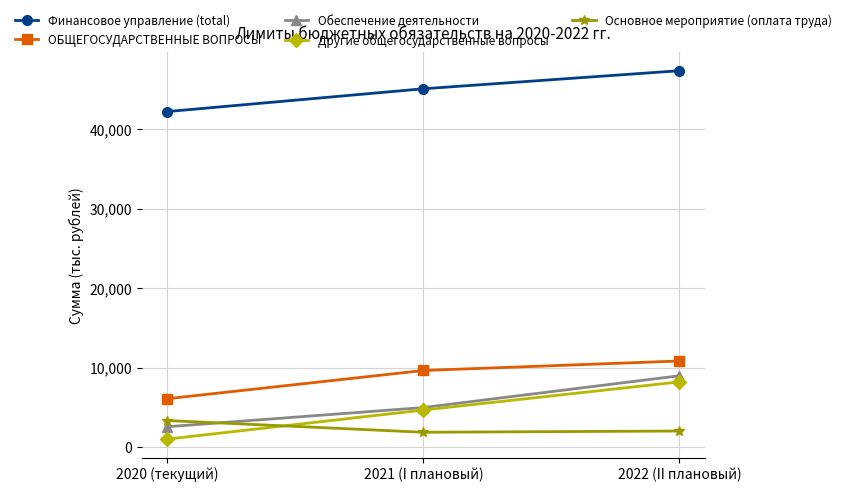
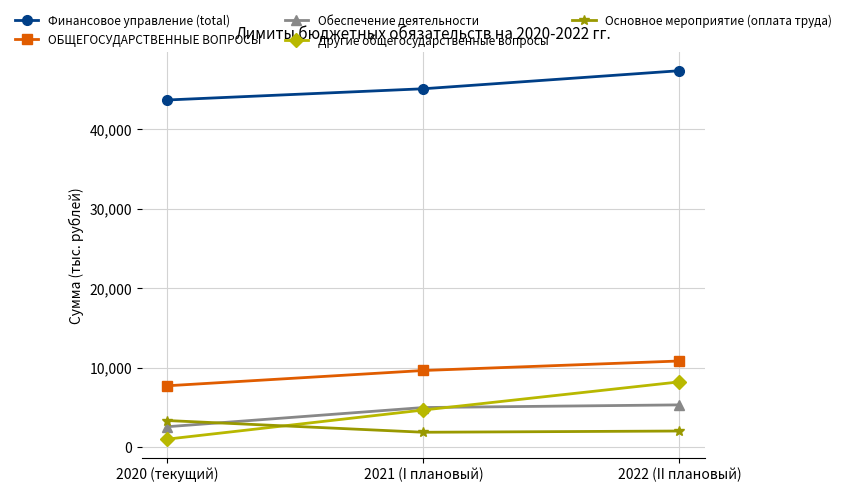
Финансовое управление (total), 2020 (текущий): 42,000 -> 44,000
ОБЩЕГОСУДАРСТВЕННЫЕ ВОПРОСЫ, 2020 (текущий): 6,000 -> 8,000
Обеспечение деятельности, 2022 (II плановый): 9,000 -> 5,000
